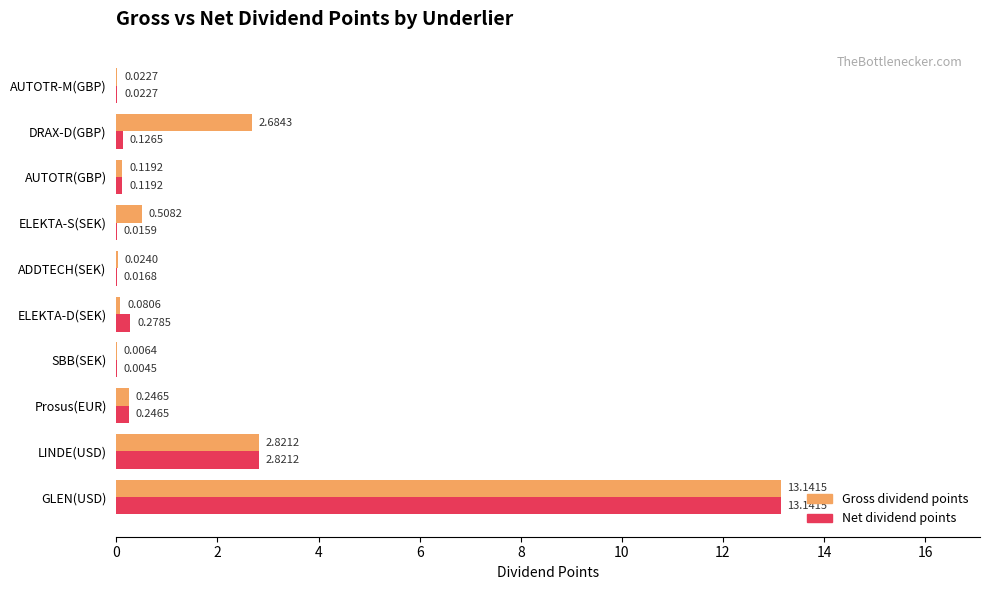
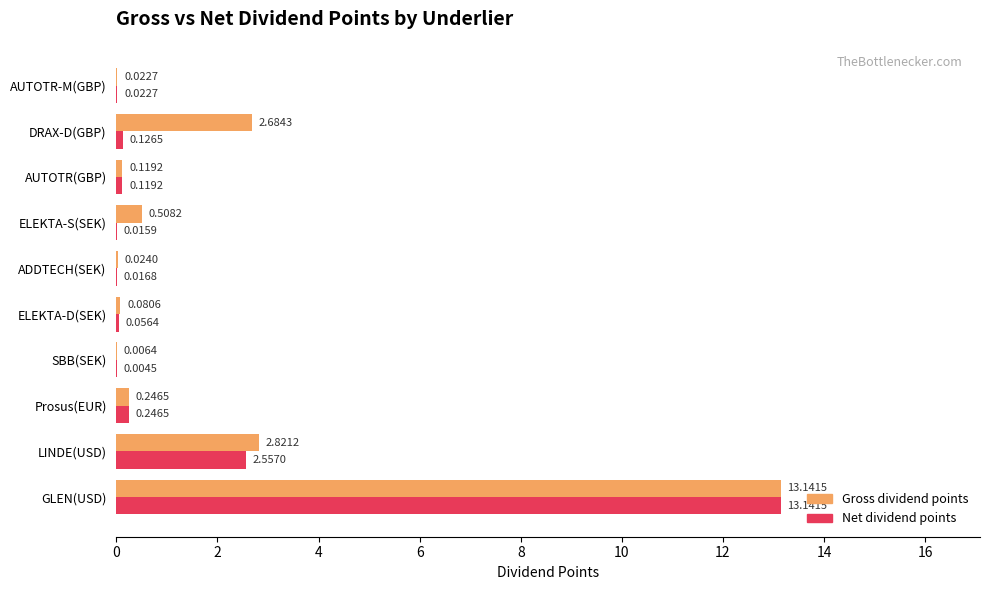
Net dividend points, ELEKTA-D(SEK): 0.2785 -> 0.0564
Net dividend points, LINDE(USD): 2.8212 -> 2.5570
